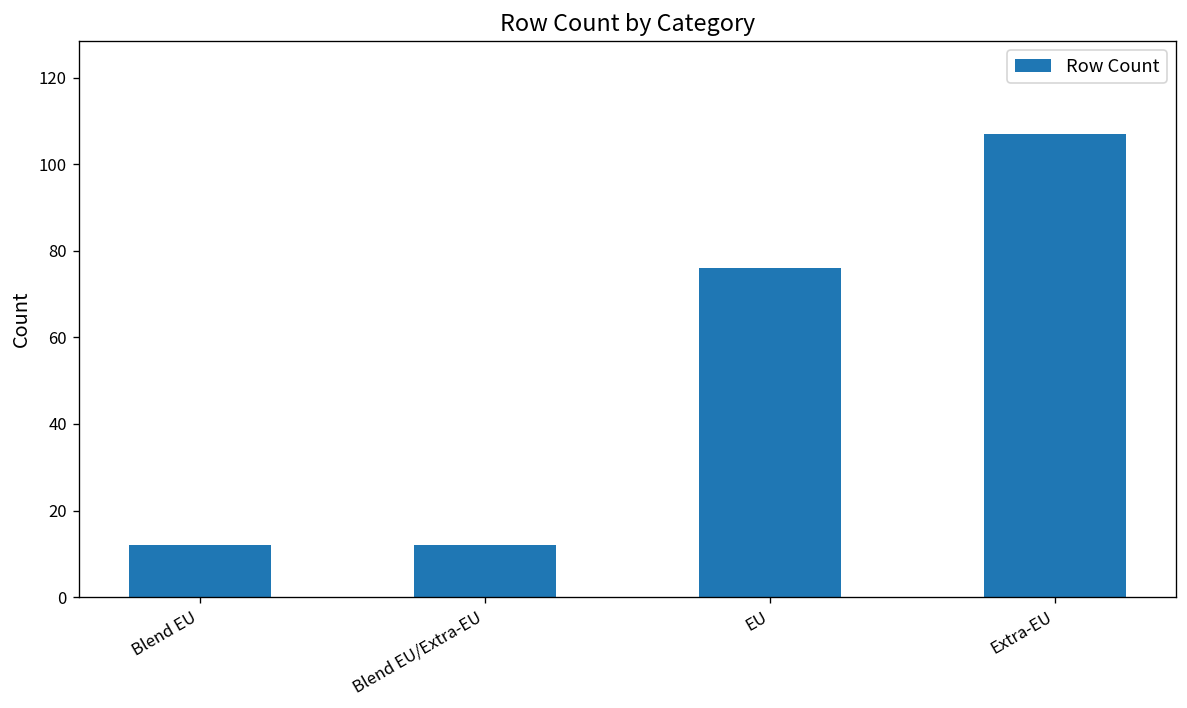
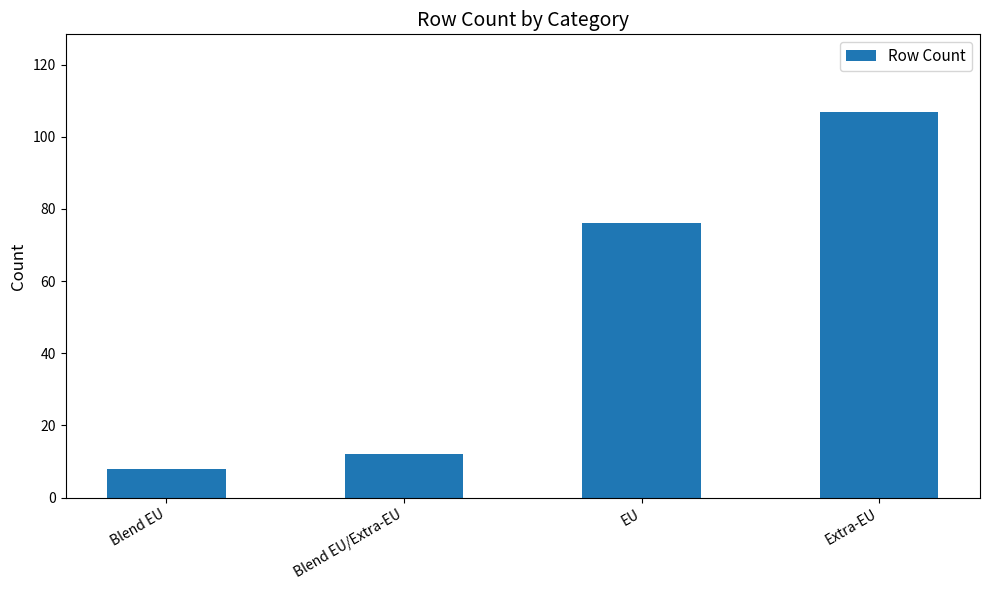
Blend EU: 12 -> 8
